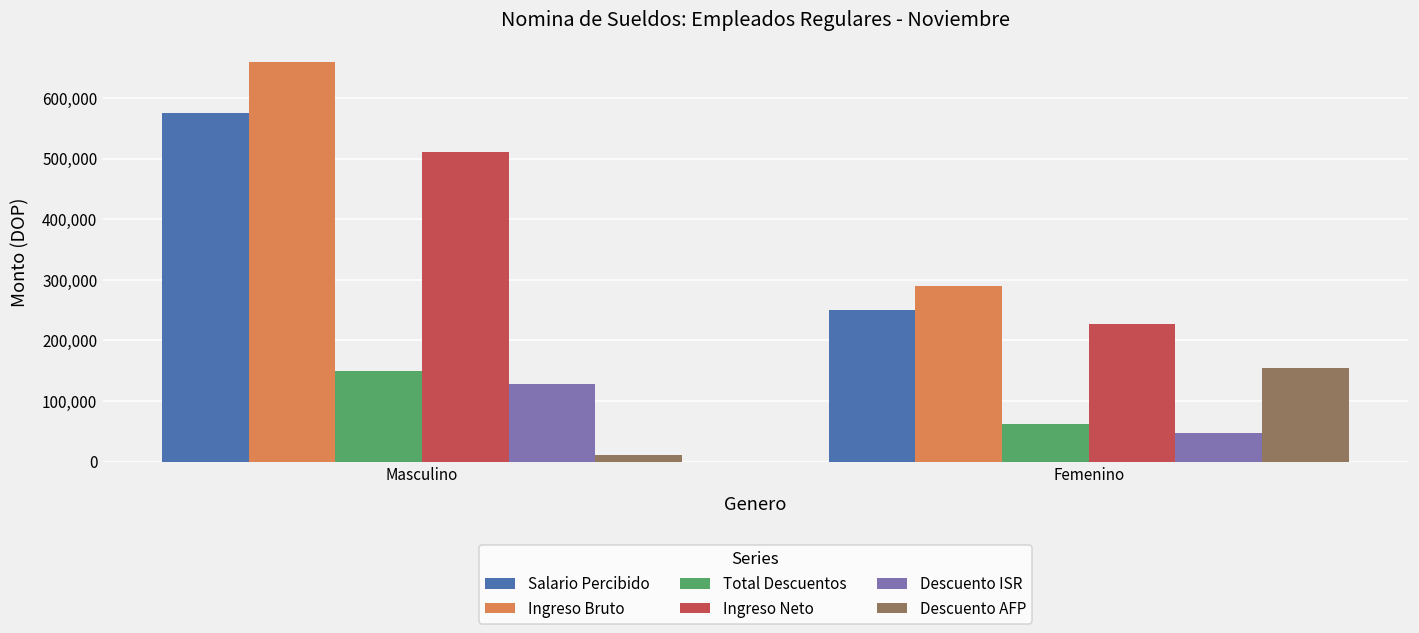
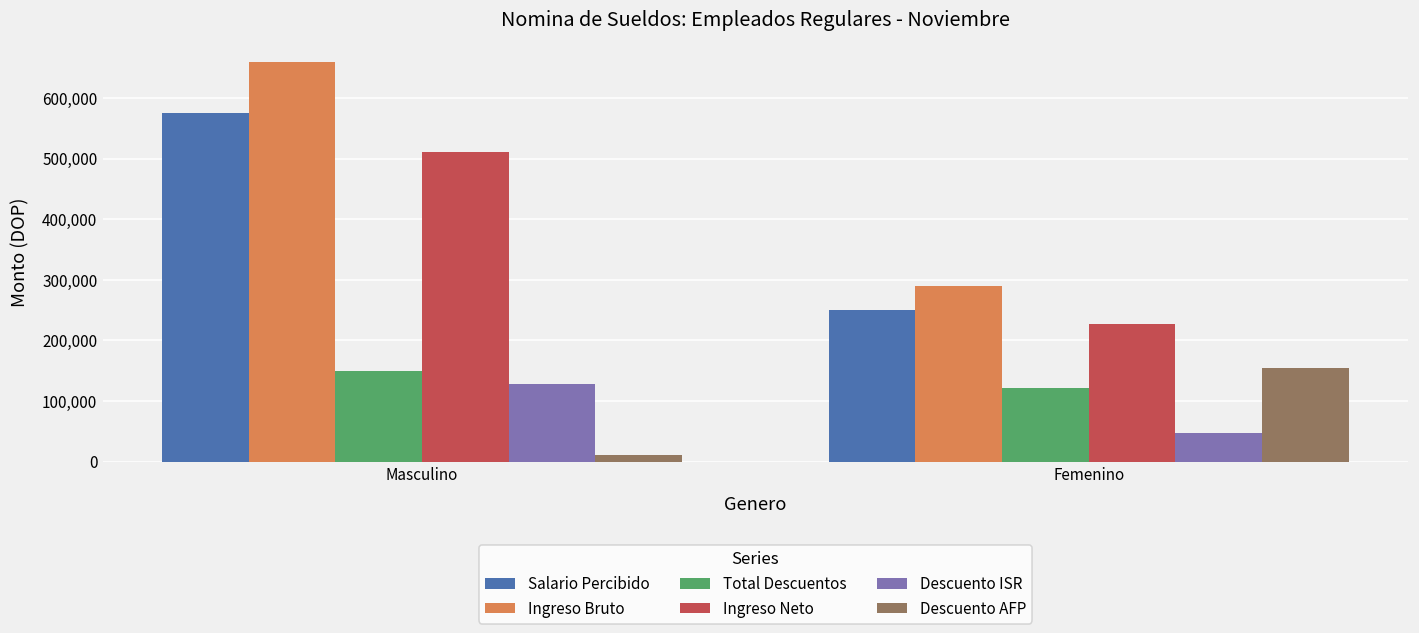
Total Descuentos, Femenino: 60,000 -> 120,000
